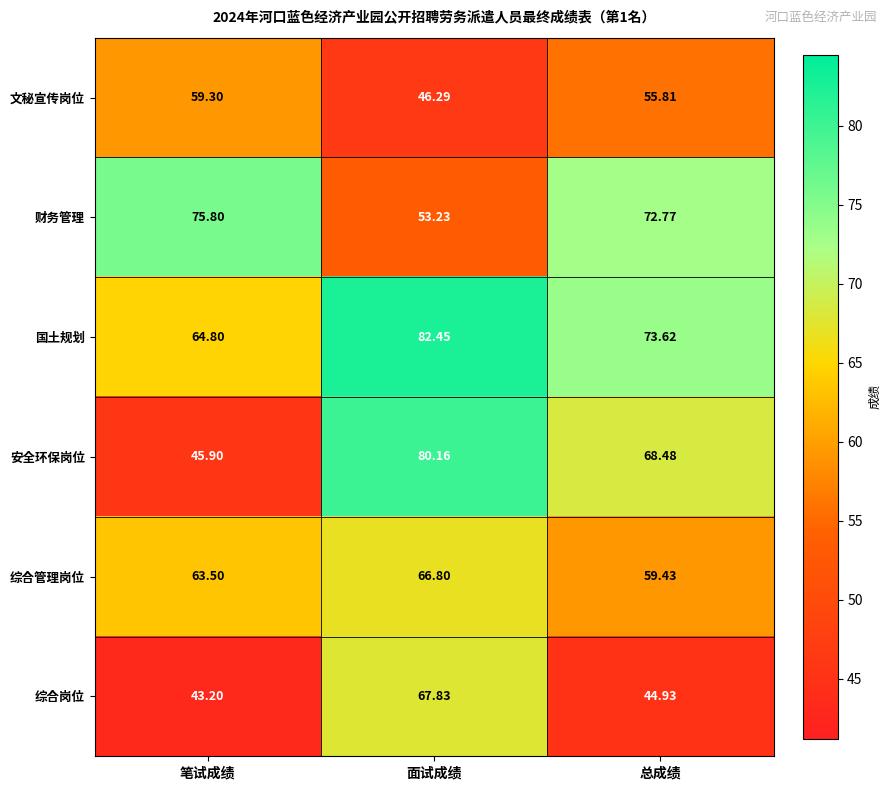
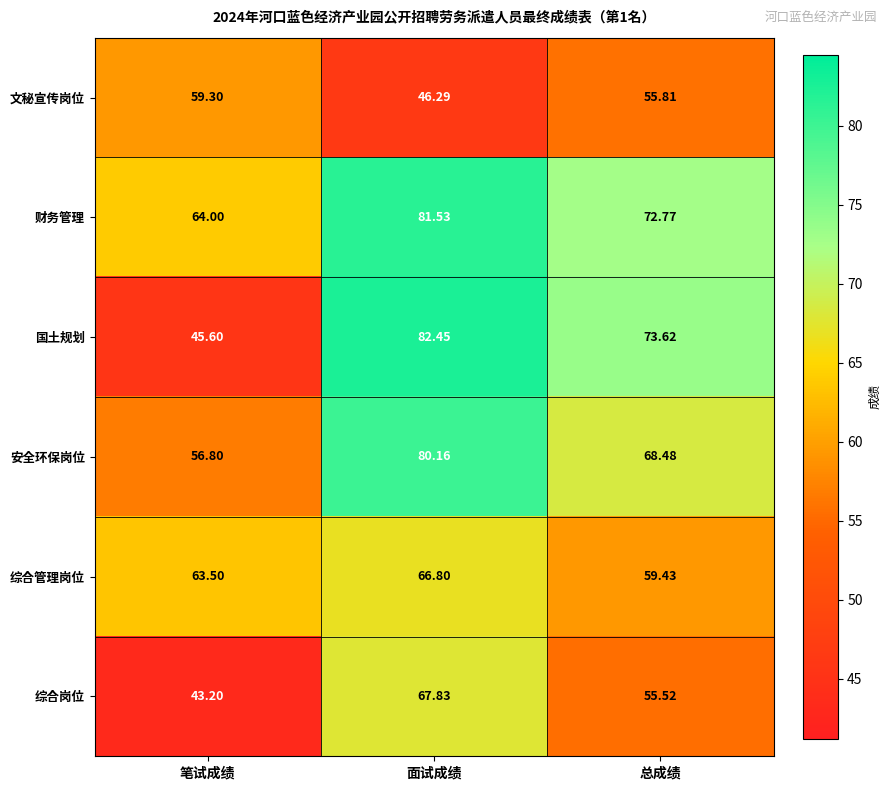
财务管理, 笔试成绩: 75.80 -> 64.00
财务管理, 面试成绩: 53.23 -> 81.53
国土规划, 笔试成绩: 64.80 -> 45.60
安全环保岗位, 笔试成绩: 45.90 -> 56.80
综合岗位, 总成绩: 44.93 -> 55.52
